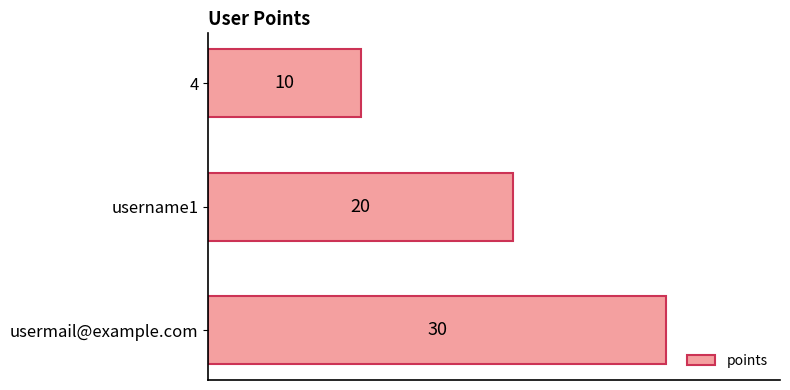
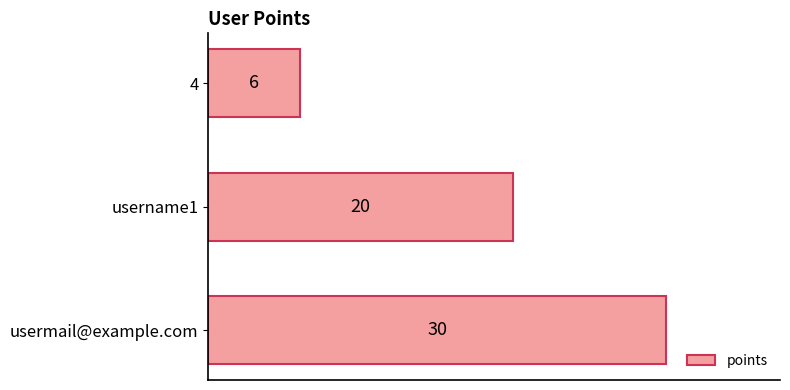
4: 10 -> 6
